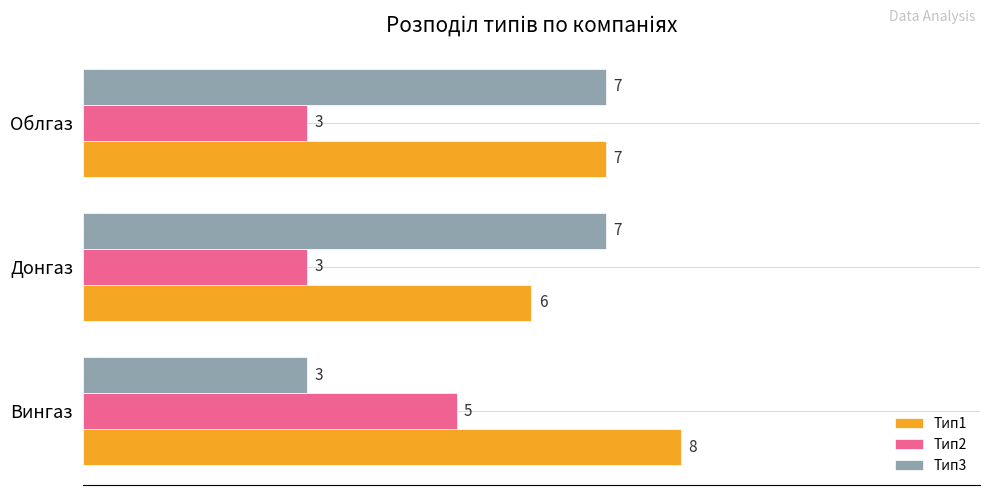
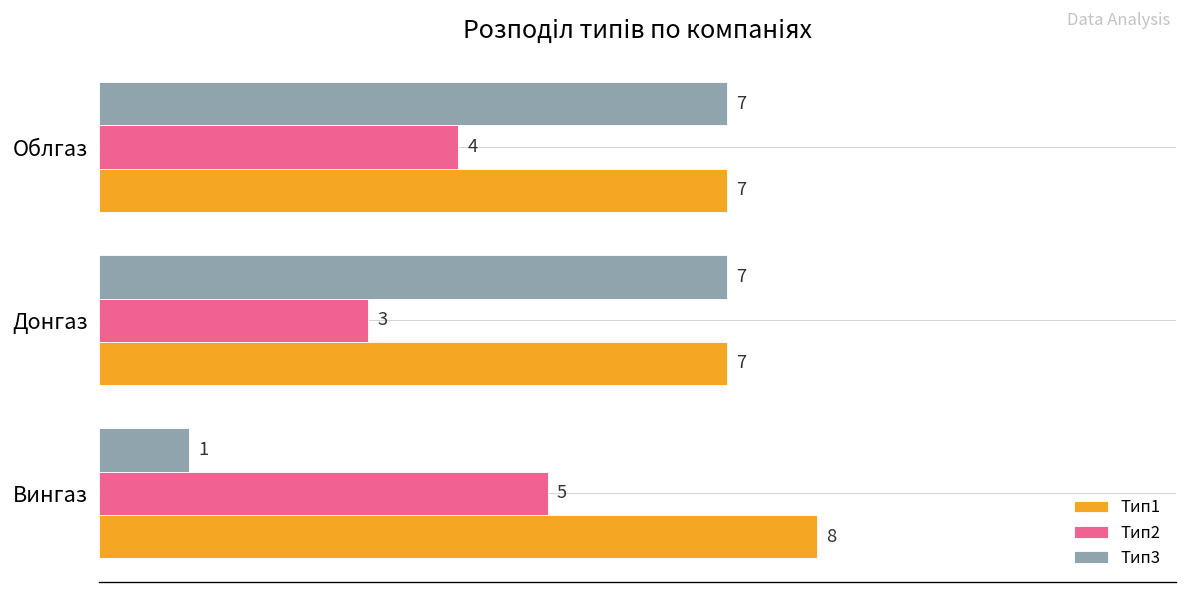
Тип2, Облгаз: 3 -> 4
Тип1, Донгаз: 6 -> 7
Тип3, Вингаз: 3 -> 1
